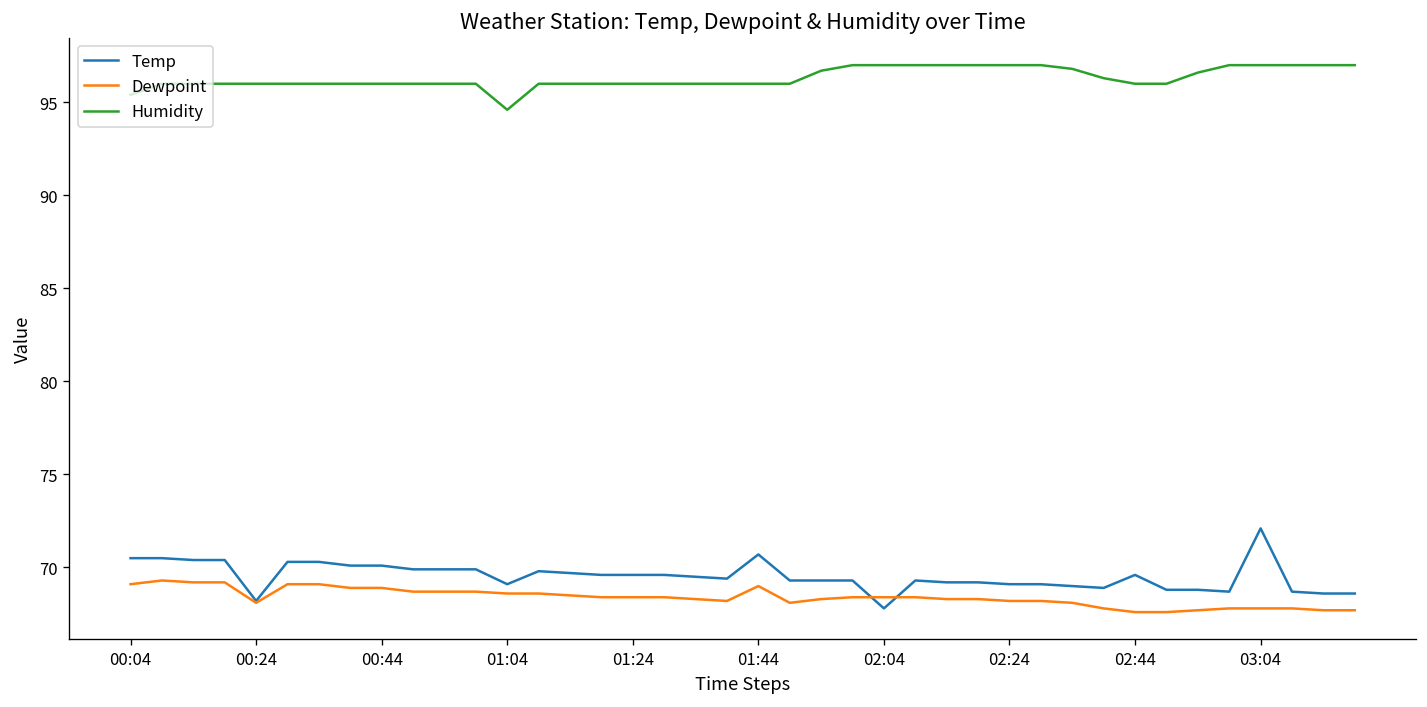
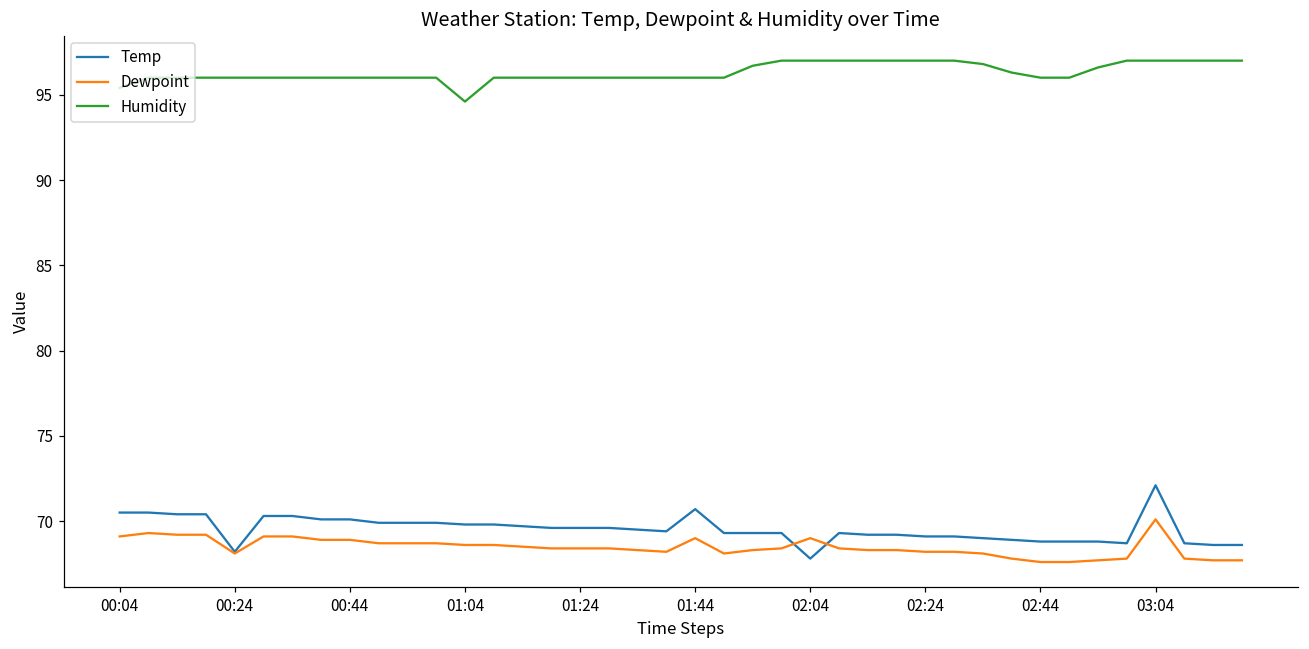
Temp, 01:04: 69.1 -> 69.8
Dewpoint, 02:04: 68.4 -> 69.0
Temp, 02:44: 69.6 -> 68.8
Dewpoint, 03:04: 67.8 -> 70.1
